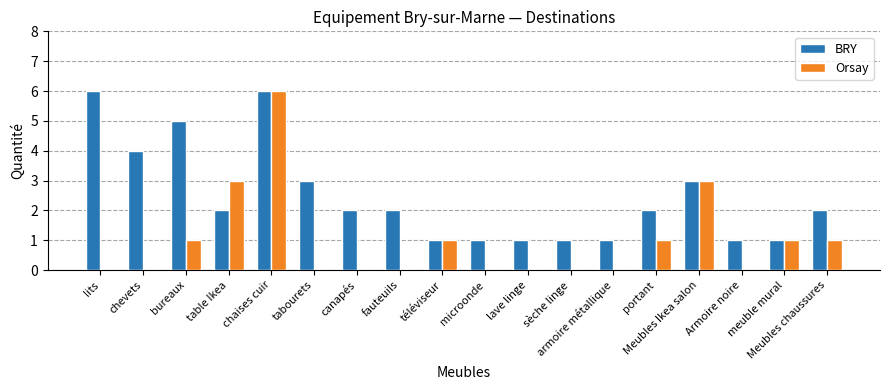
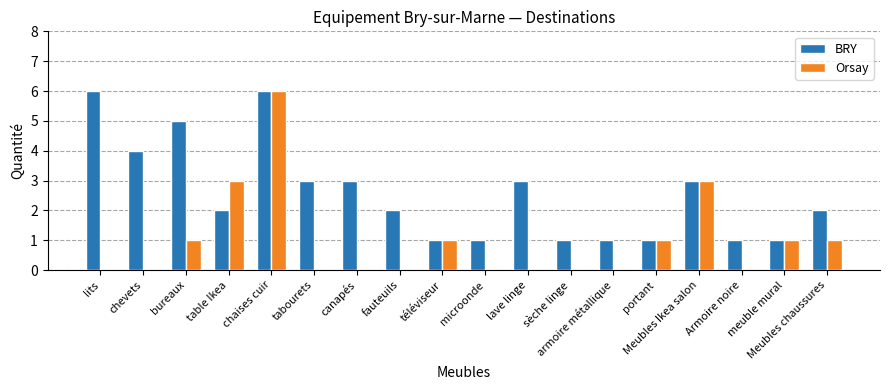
BRY, canapés: 2 -> 3
BRY, lave linge: 1 -> 3
BRY, portant: 2 -> 1
